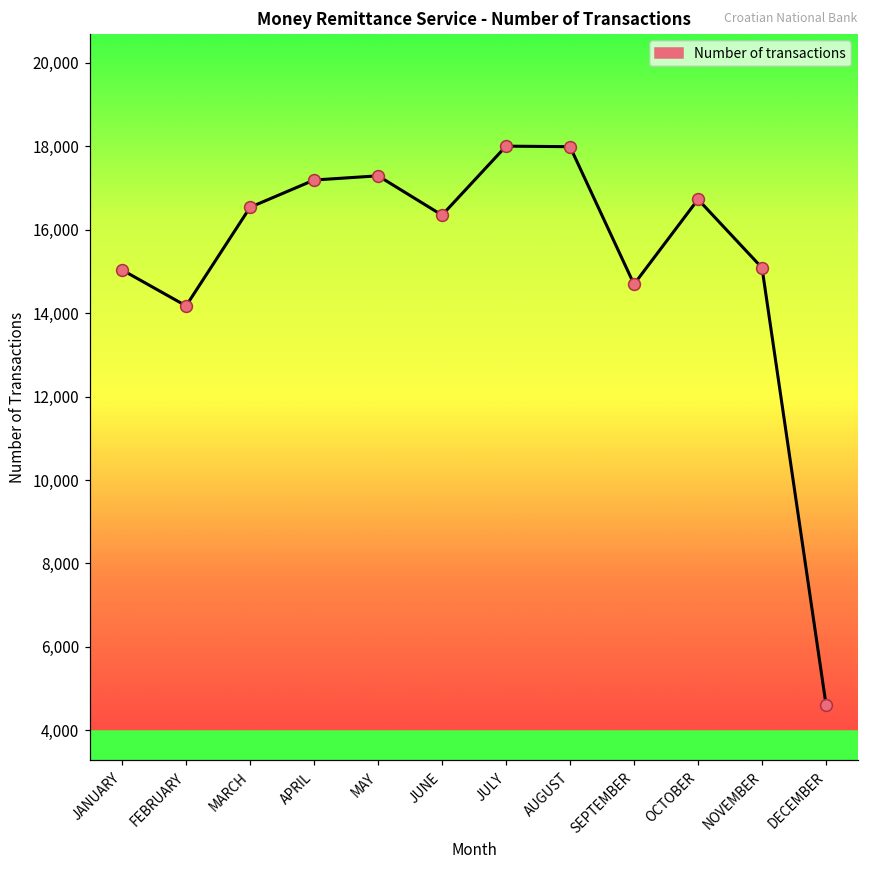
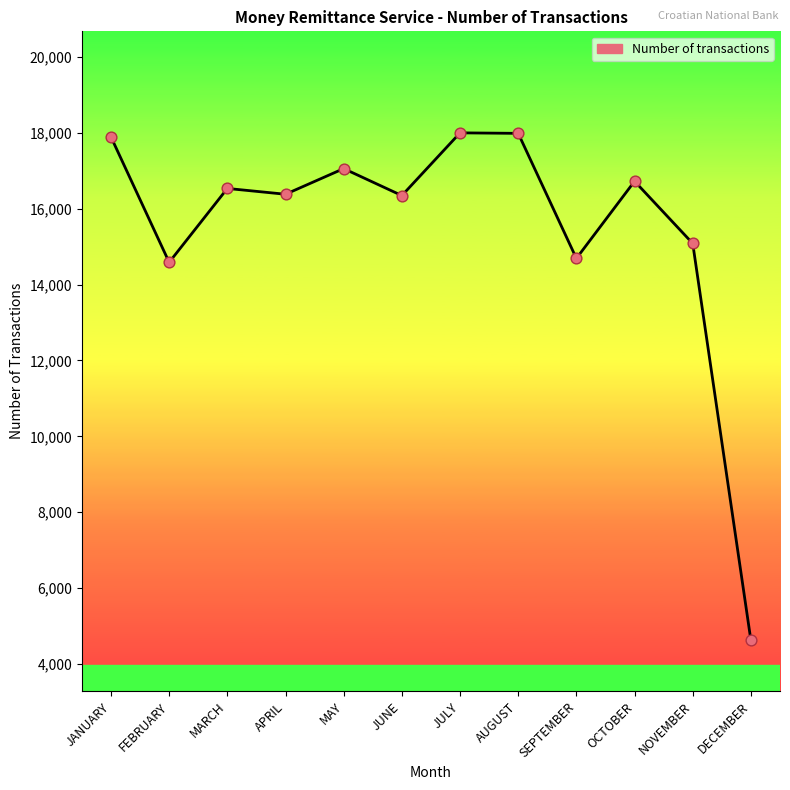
JANUARY: 15,000 -> 17,900
FEBRUARY: 14,200 -> 14,600
APRIL: 17,200 -> 16,400
MAY: 17,300 -> 17,100
